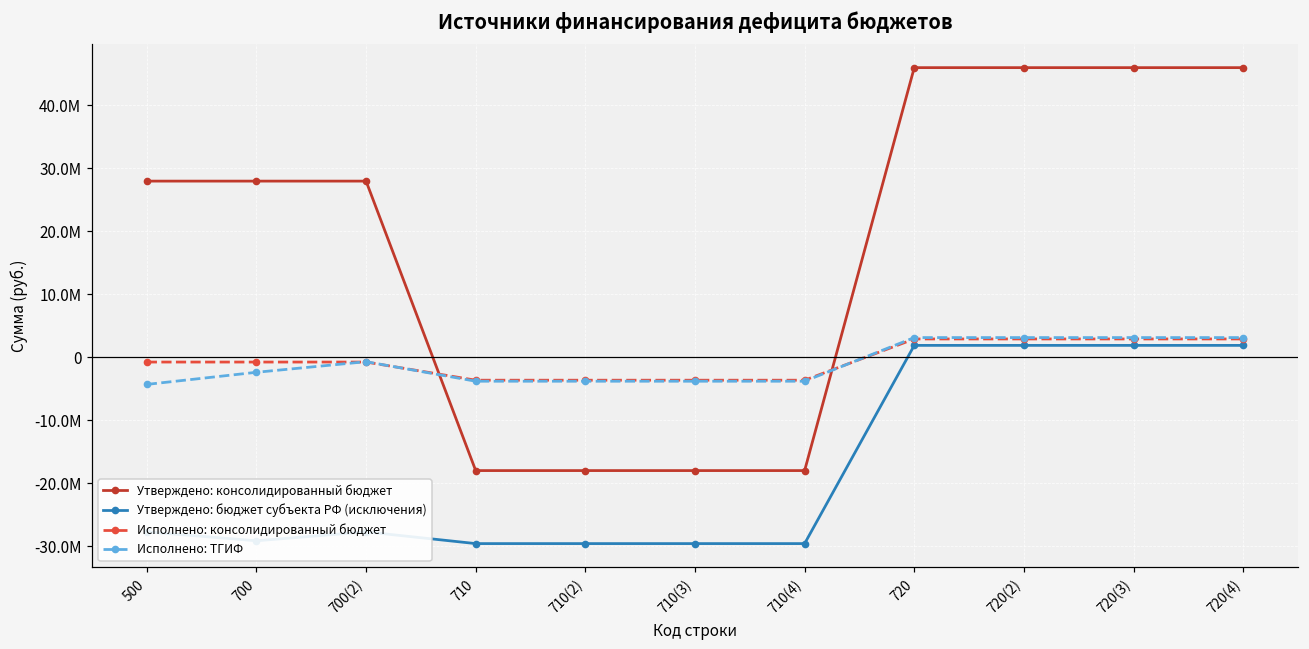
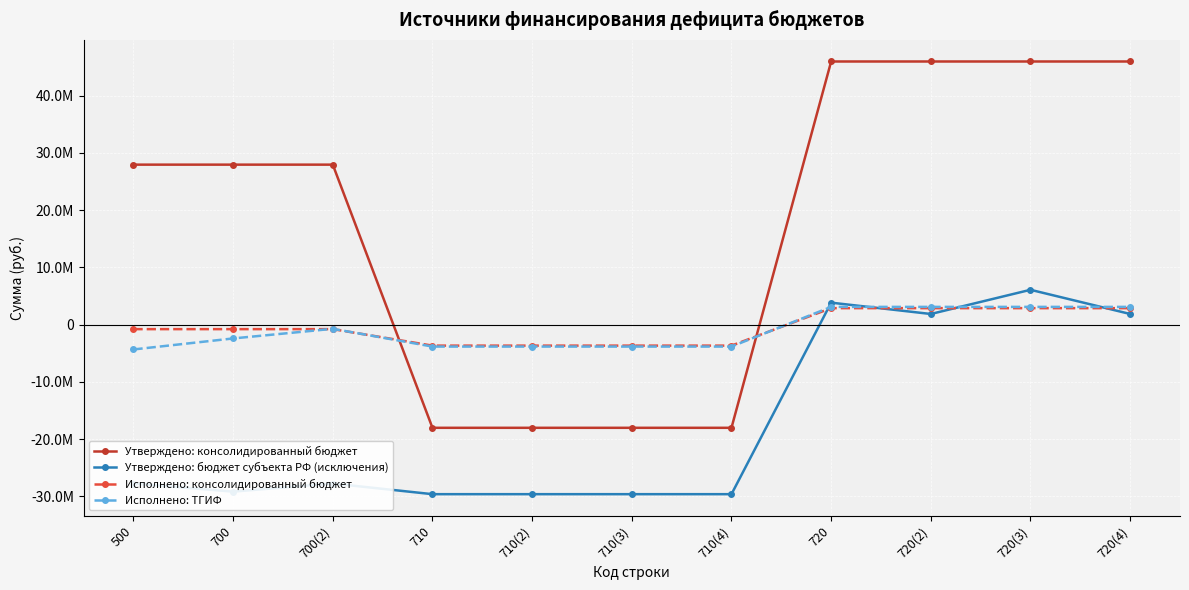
Утверждено: бюджет субъекта РФ (исключения), 720: 2000000 -> 4000000
Утверждено: бюджет субъекта РФ (исключения), 720(3): 2000000 -> 6000000
